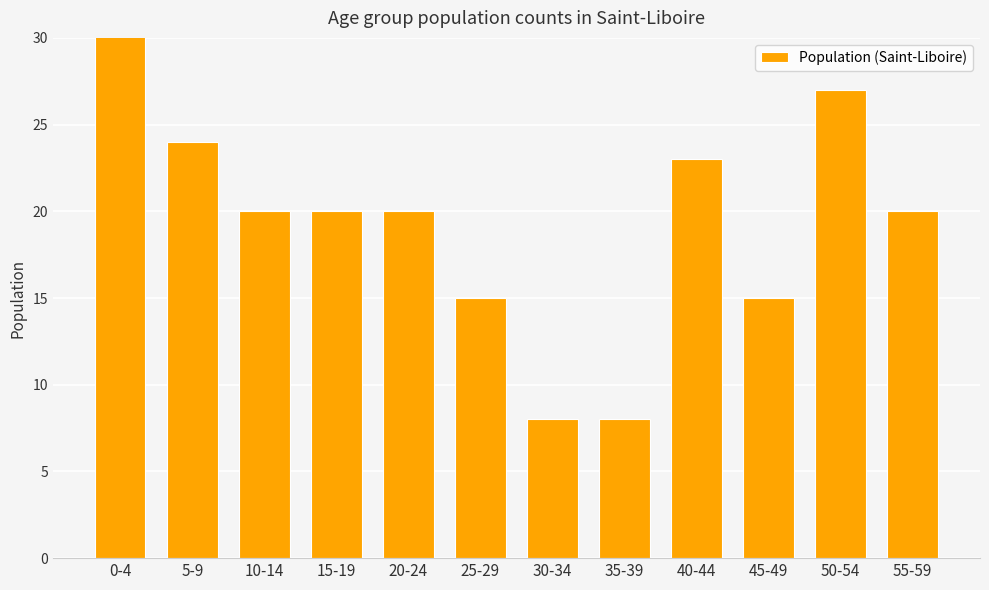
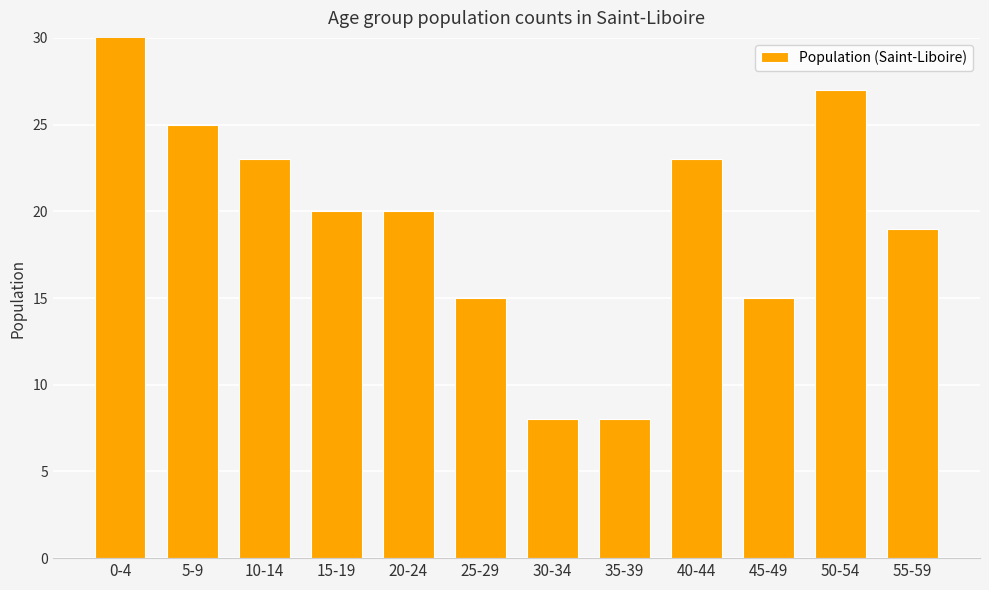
5-9: 24 -> 25
10-14: 20 -> 23
55-59: 20 -> 19
